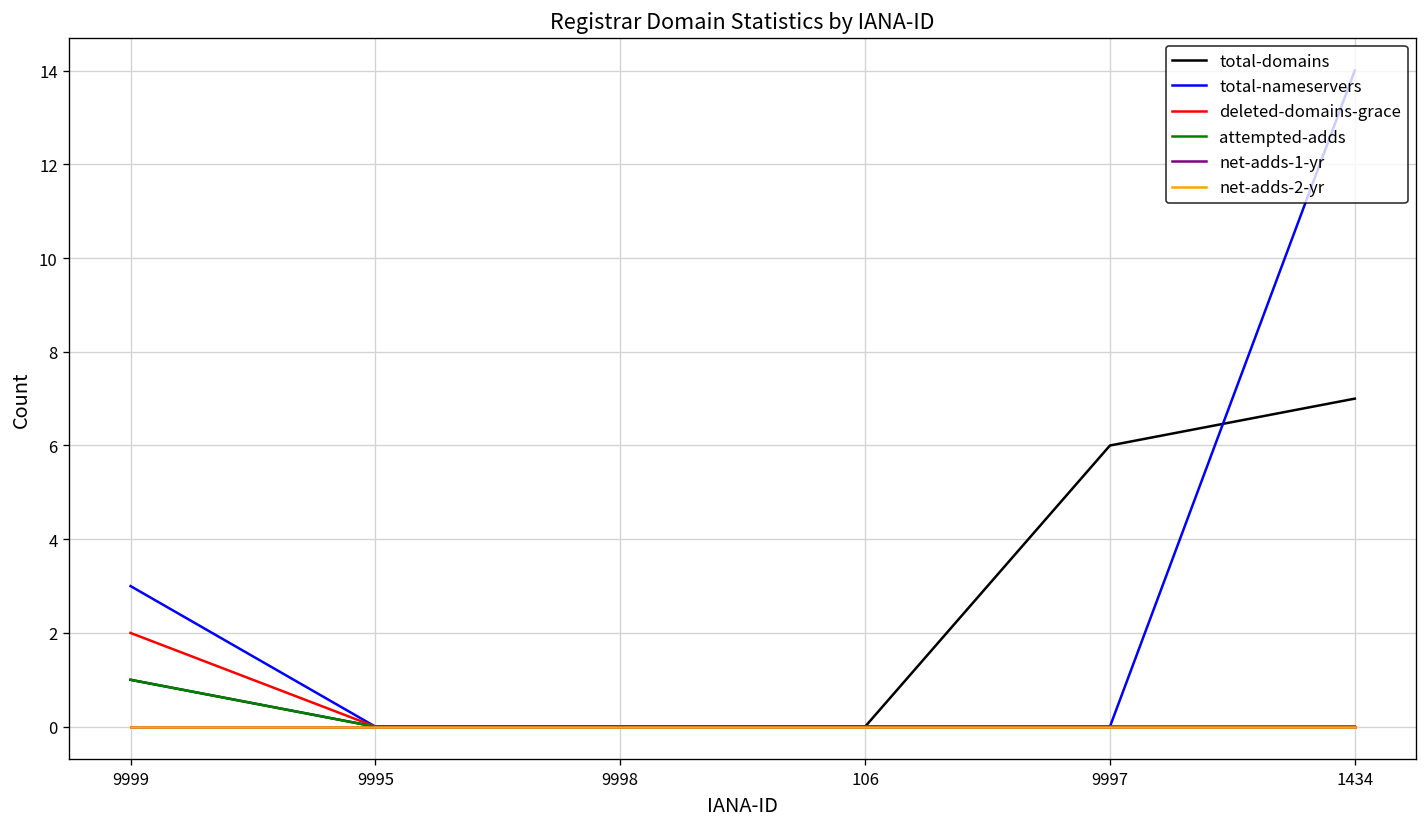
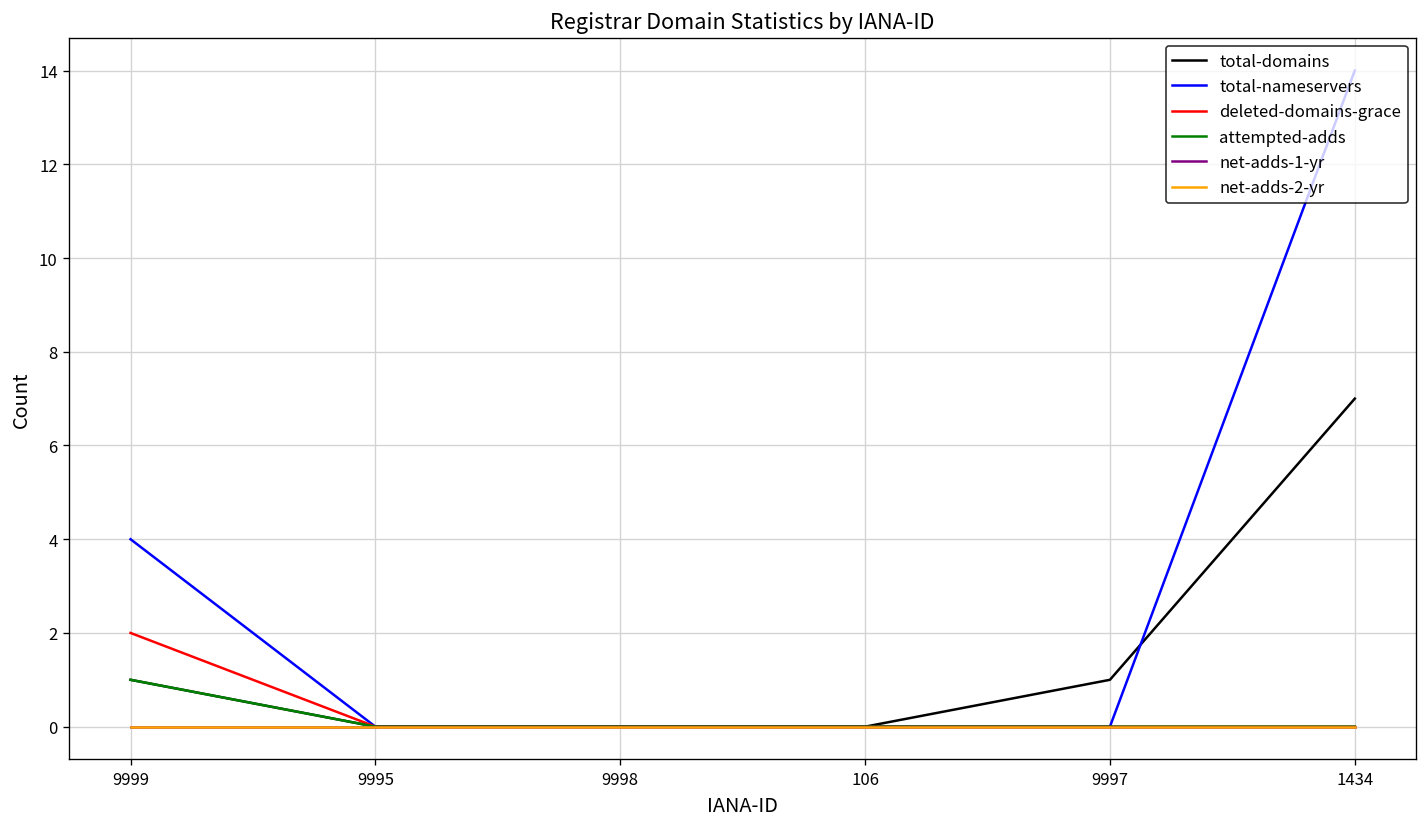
total-nameservers, 9999: 3 -> 4
total-domains, 9997: 6 -> 1
